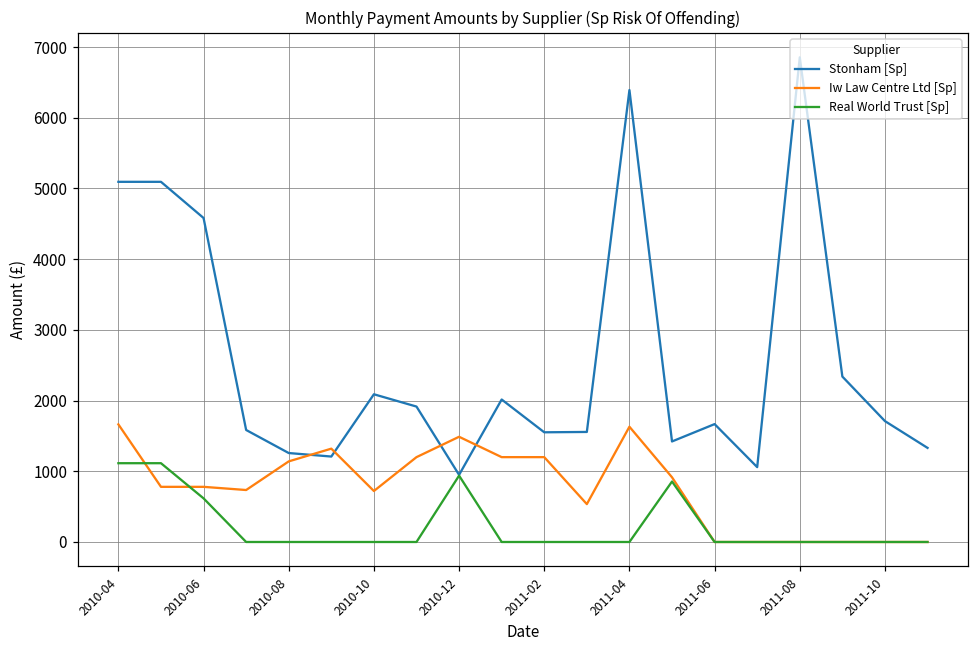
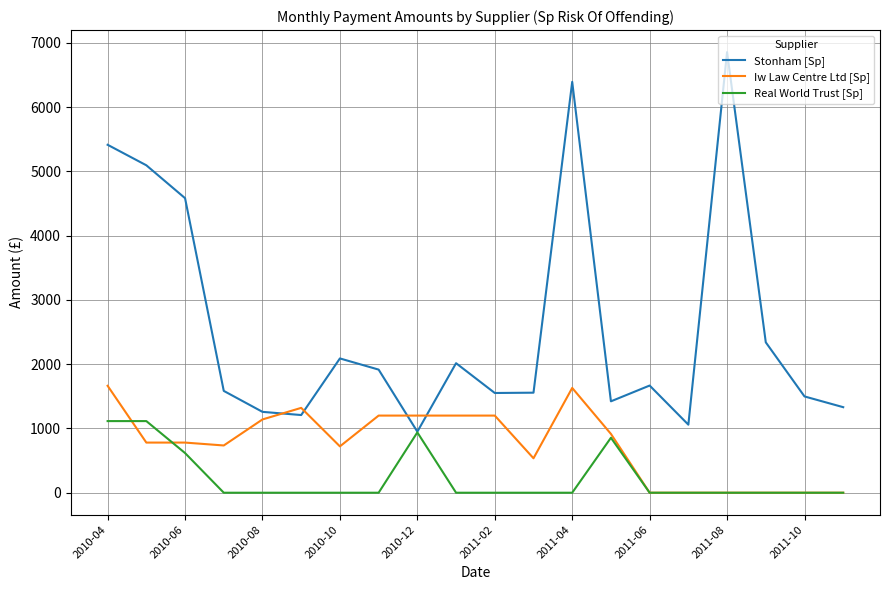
Stonham [Sp], 2010-04: 5100 -> 5400
Iw Law Centre Ltd [Sp], 2010-12: 1500 -> 1200
Stonham [Sp], 2011-10: 1700 -> 1500
